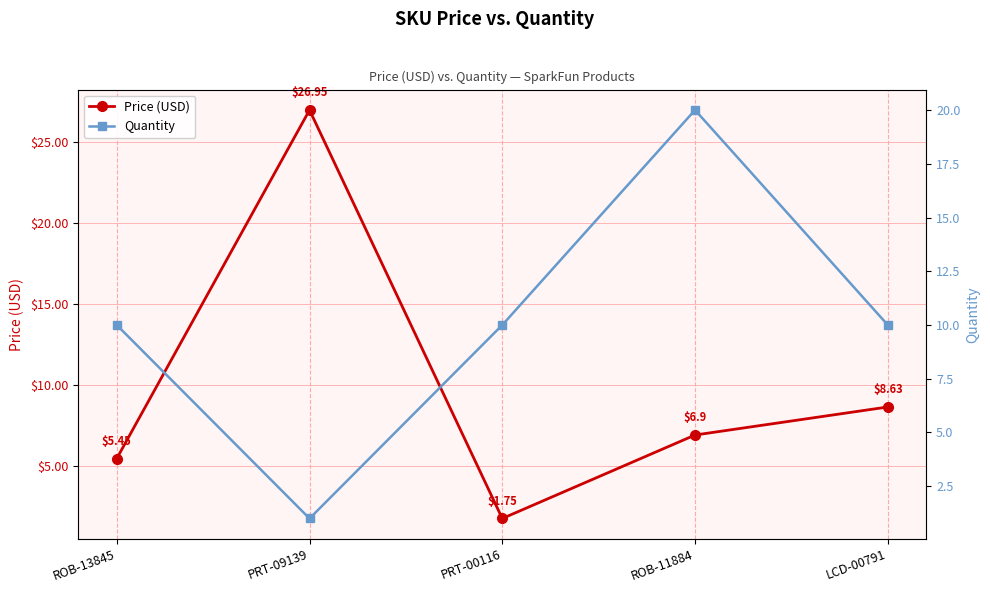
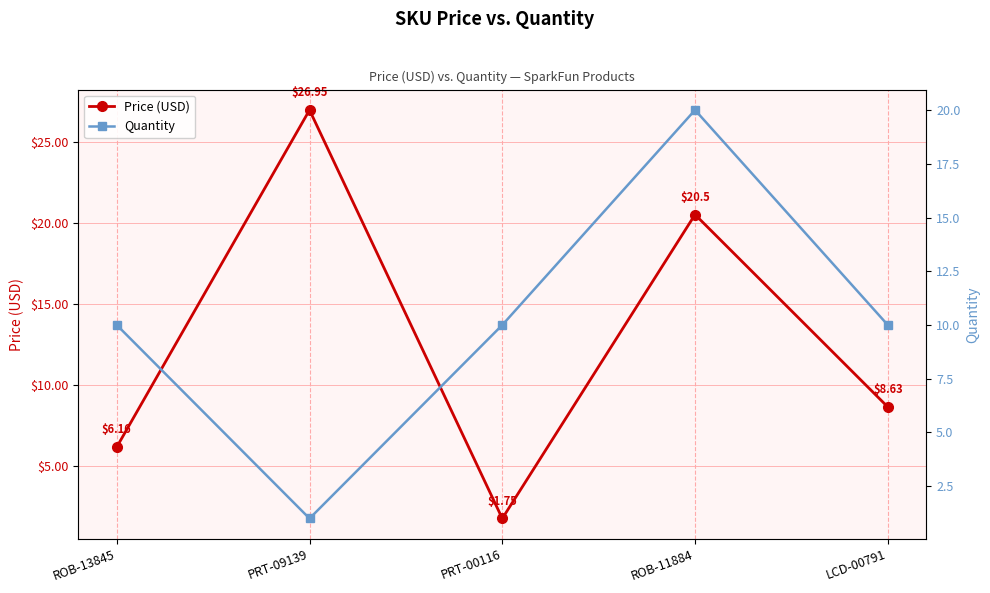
Price (USD), ROB-13845: $5.45 -> $6.16
Price (USD), ROB-11884: $6.9 -> $20.5
